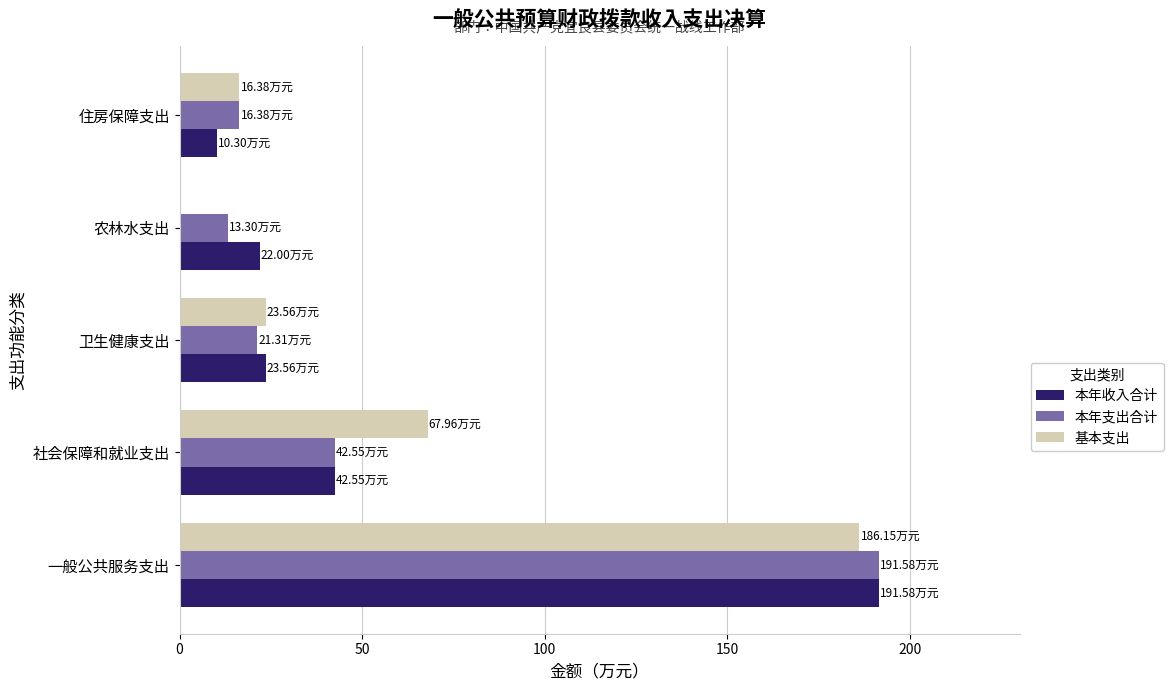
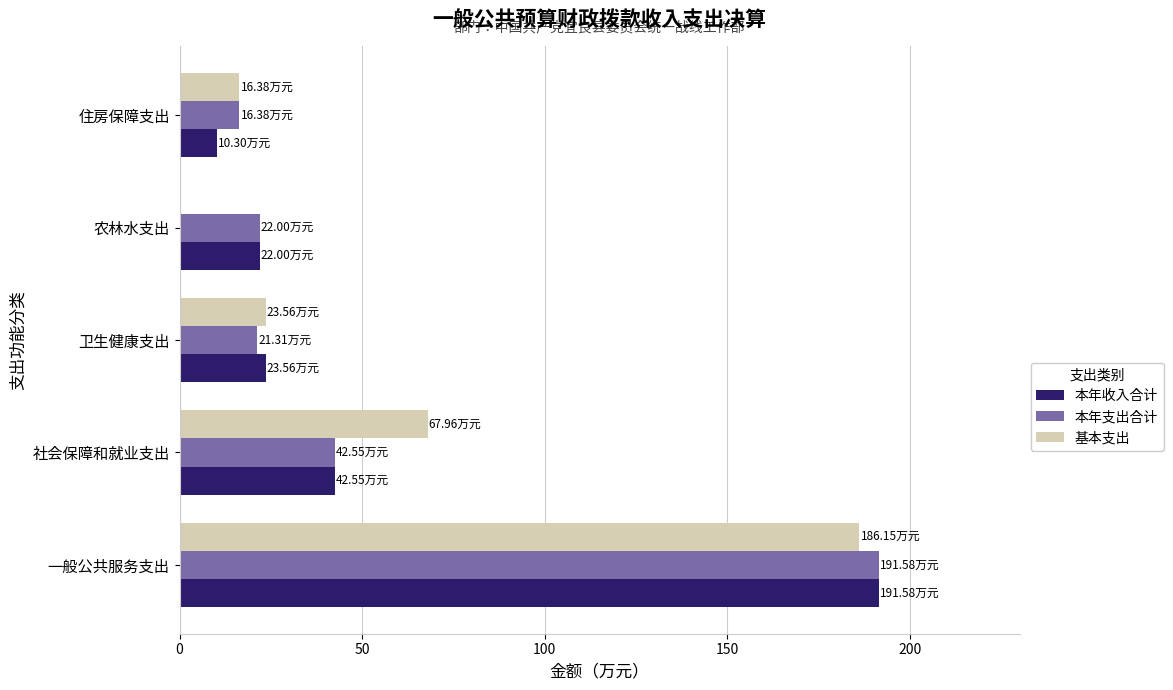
本年支出合计, 农林水支出: 13.30 -> 22.00
